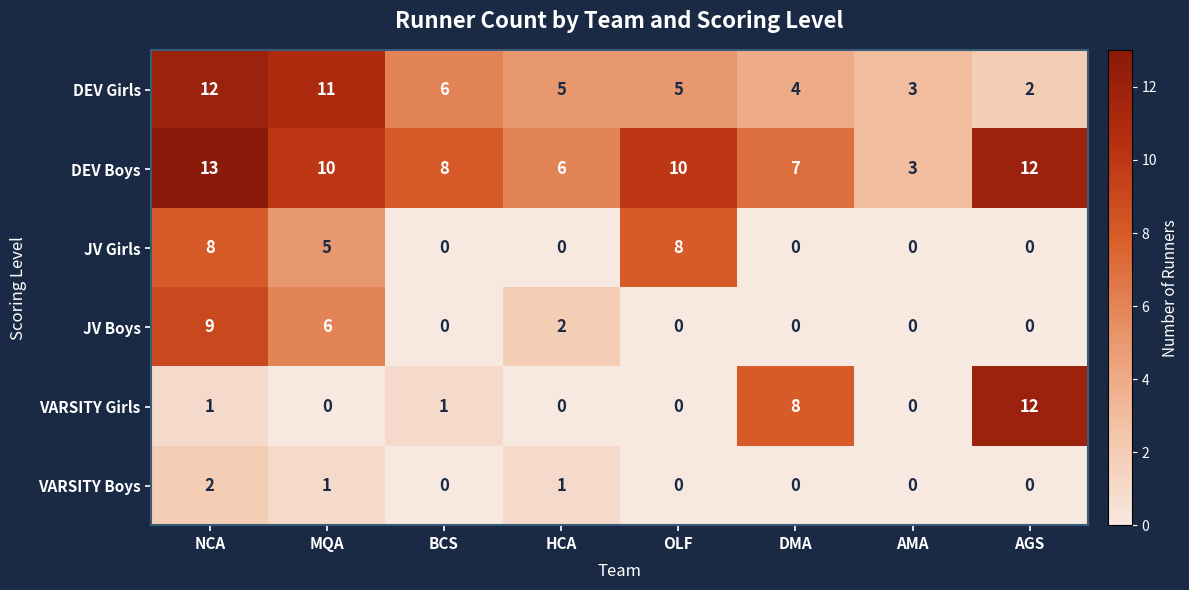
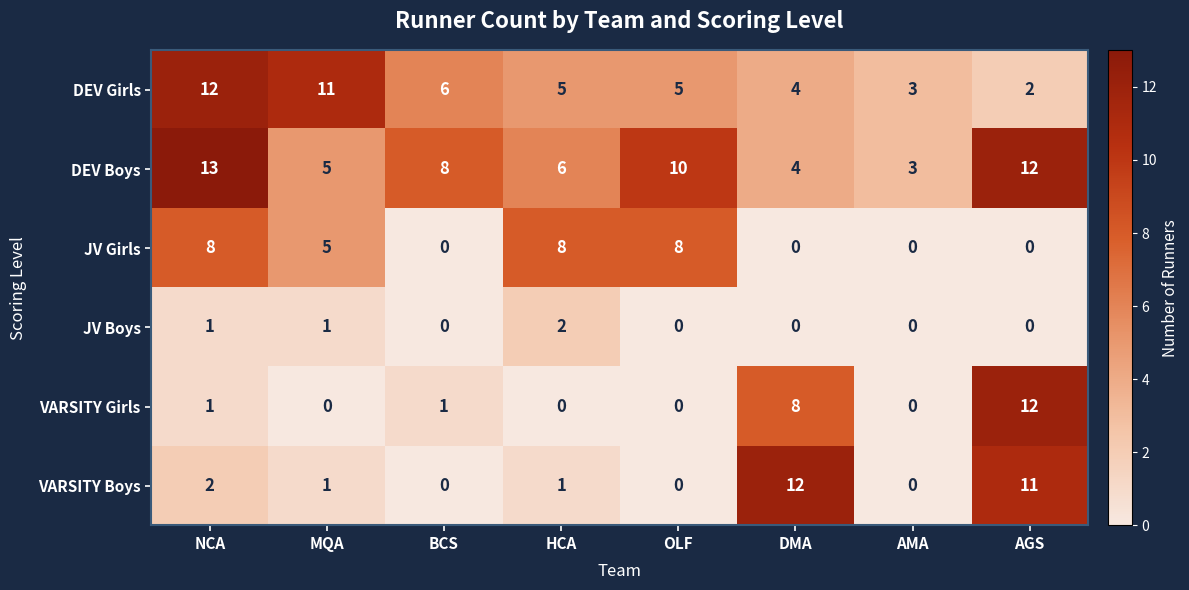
DEV Boys, MQA: 10 -> 5
DEV Boys, DMA: 7 -> 4
JV Girls, HCA: 0 -> 8
JV Boys, NCA: 9 -> 1
JV Boys, MQA: 6 -> 1
VARSITY Boys, DMA: 0 -> 12
VARSITY Boys, AGS: 0 -> 11
